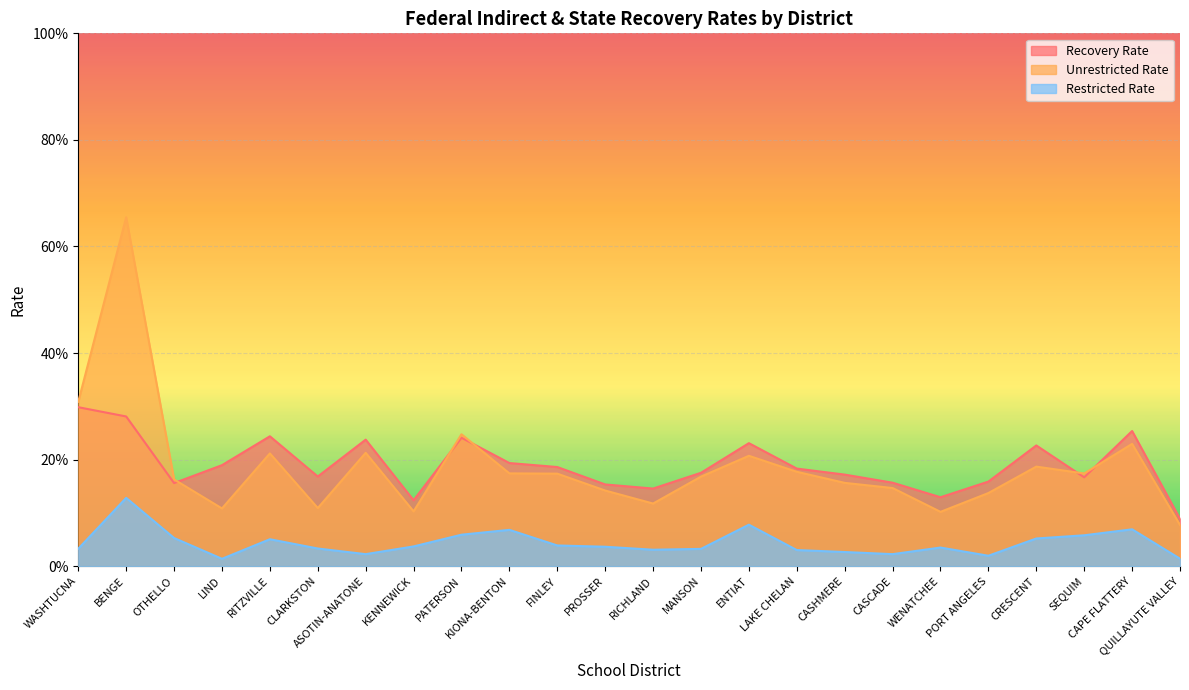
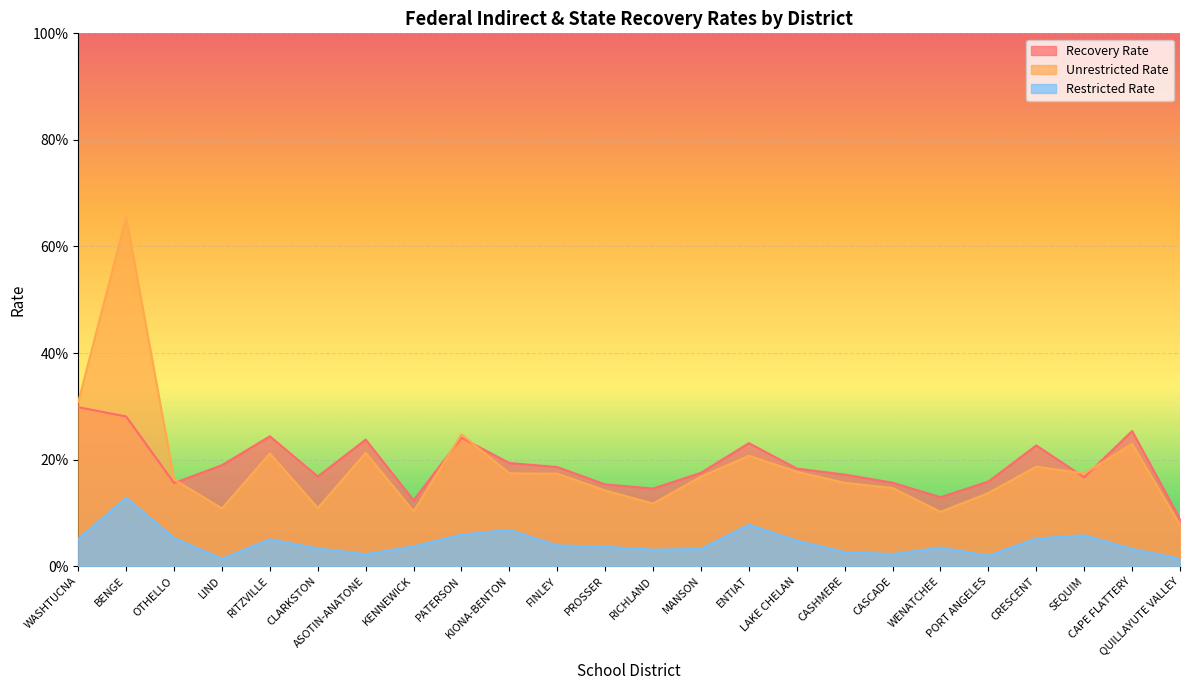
Restricted Rate, WASHTUCNA: 3% -> 5%
Restricted Rate, LAKE CHELAN: 3% -> 5%
Restricted Rate, CAPE FLATTERY: 7% -> 3%
